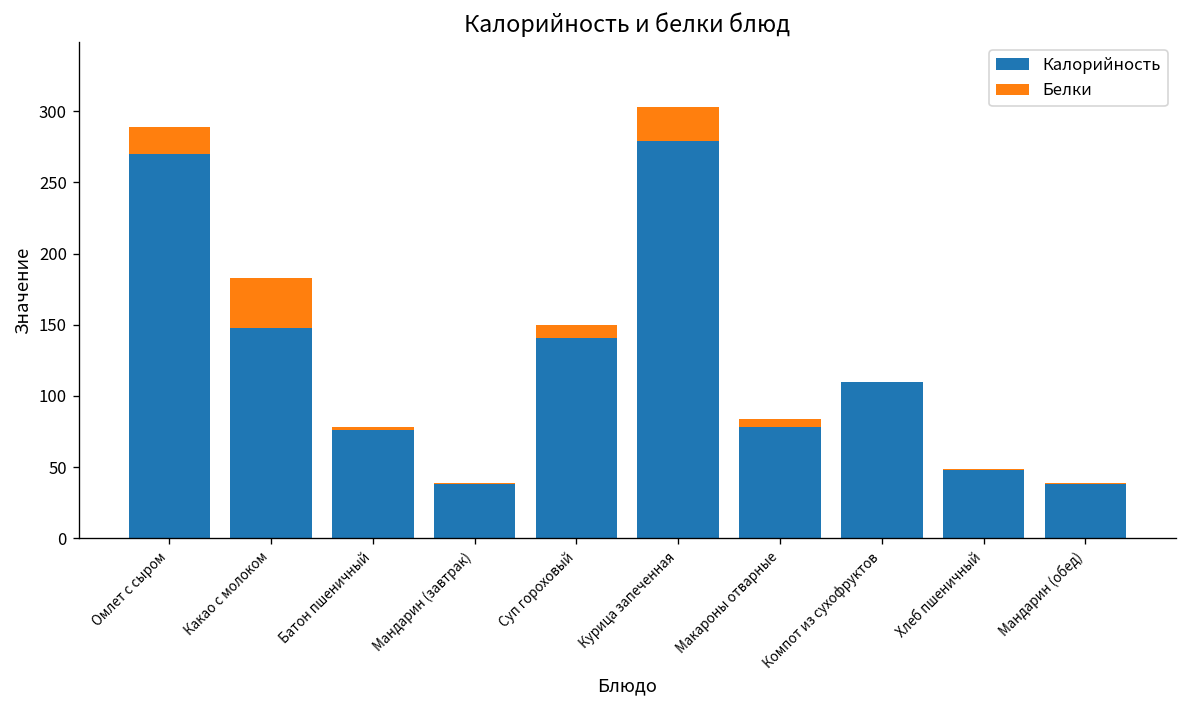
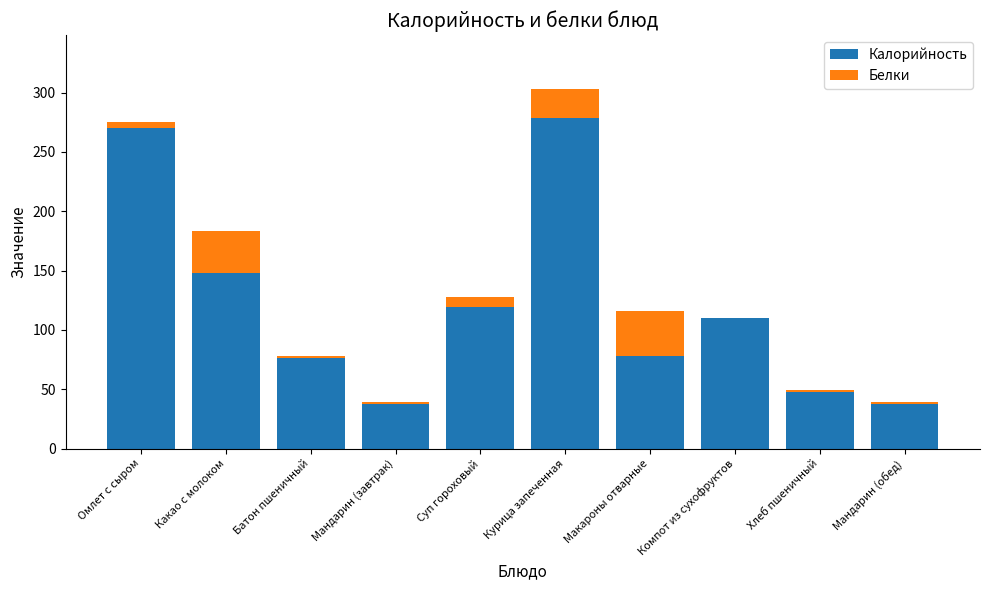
Белки, Омлет с сыром: 19 -> 5
Калорийность, Суп гороховый: 141 -> 119
Белки, Макароны отварные: 6 -> 38
